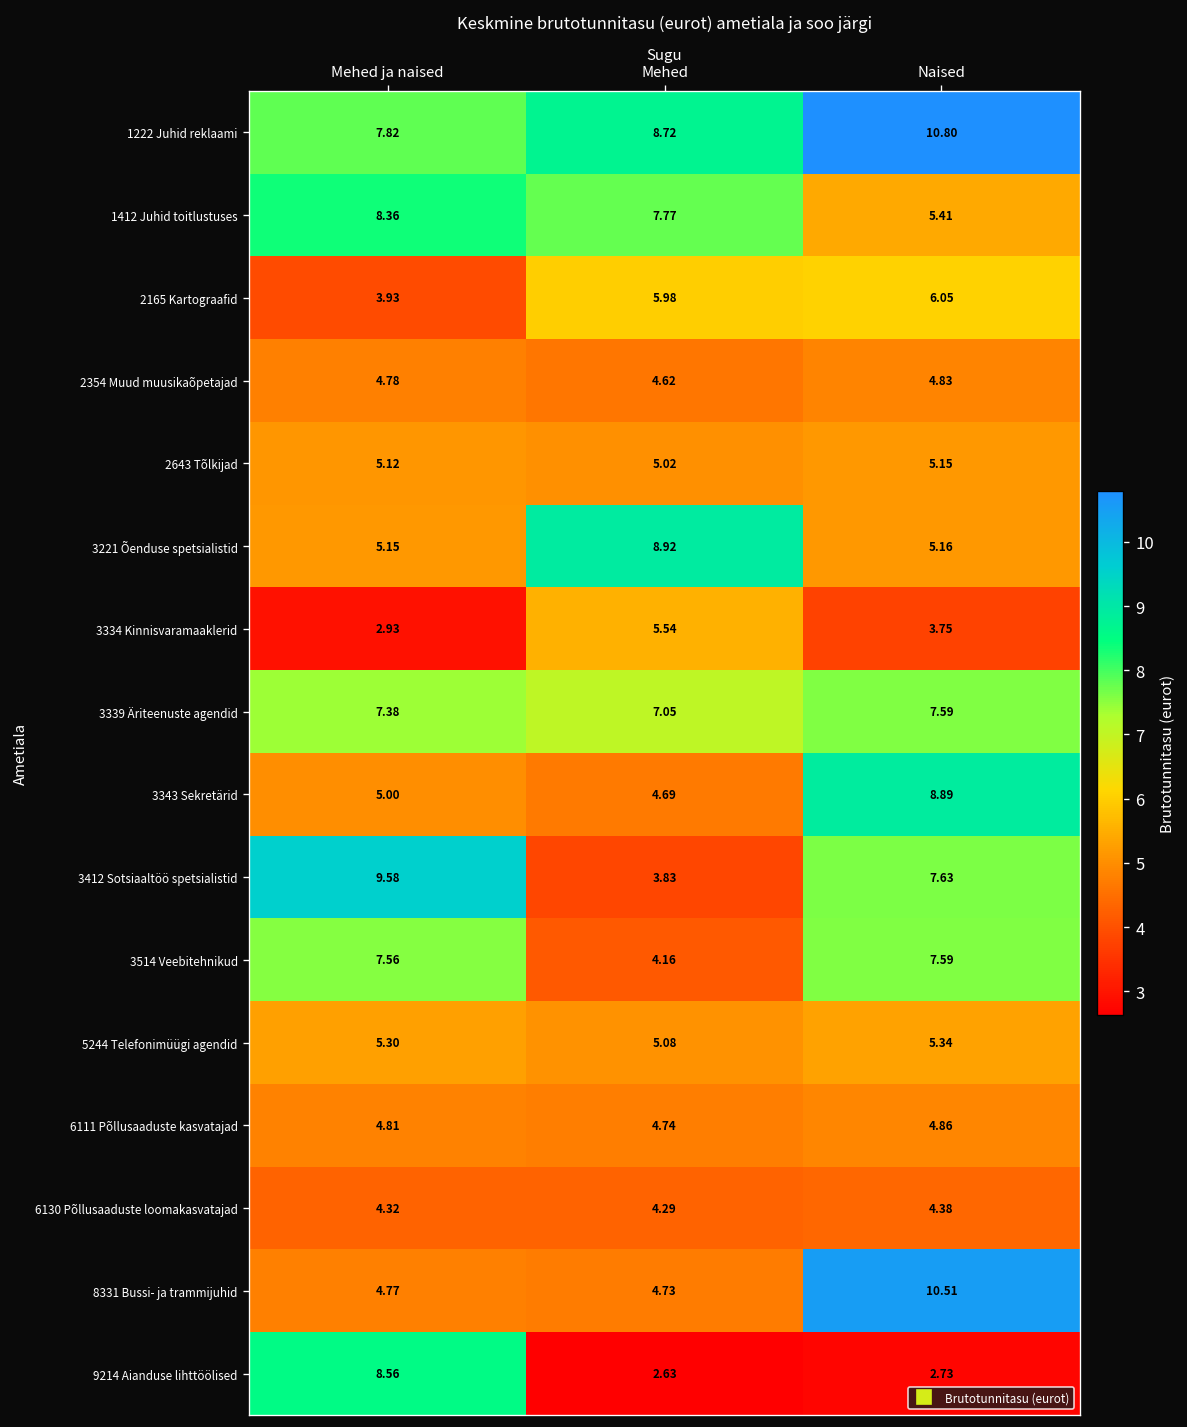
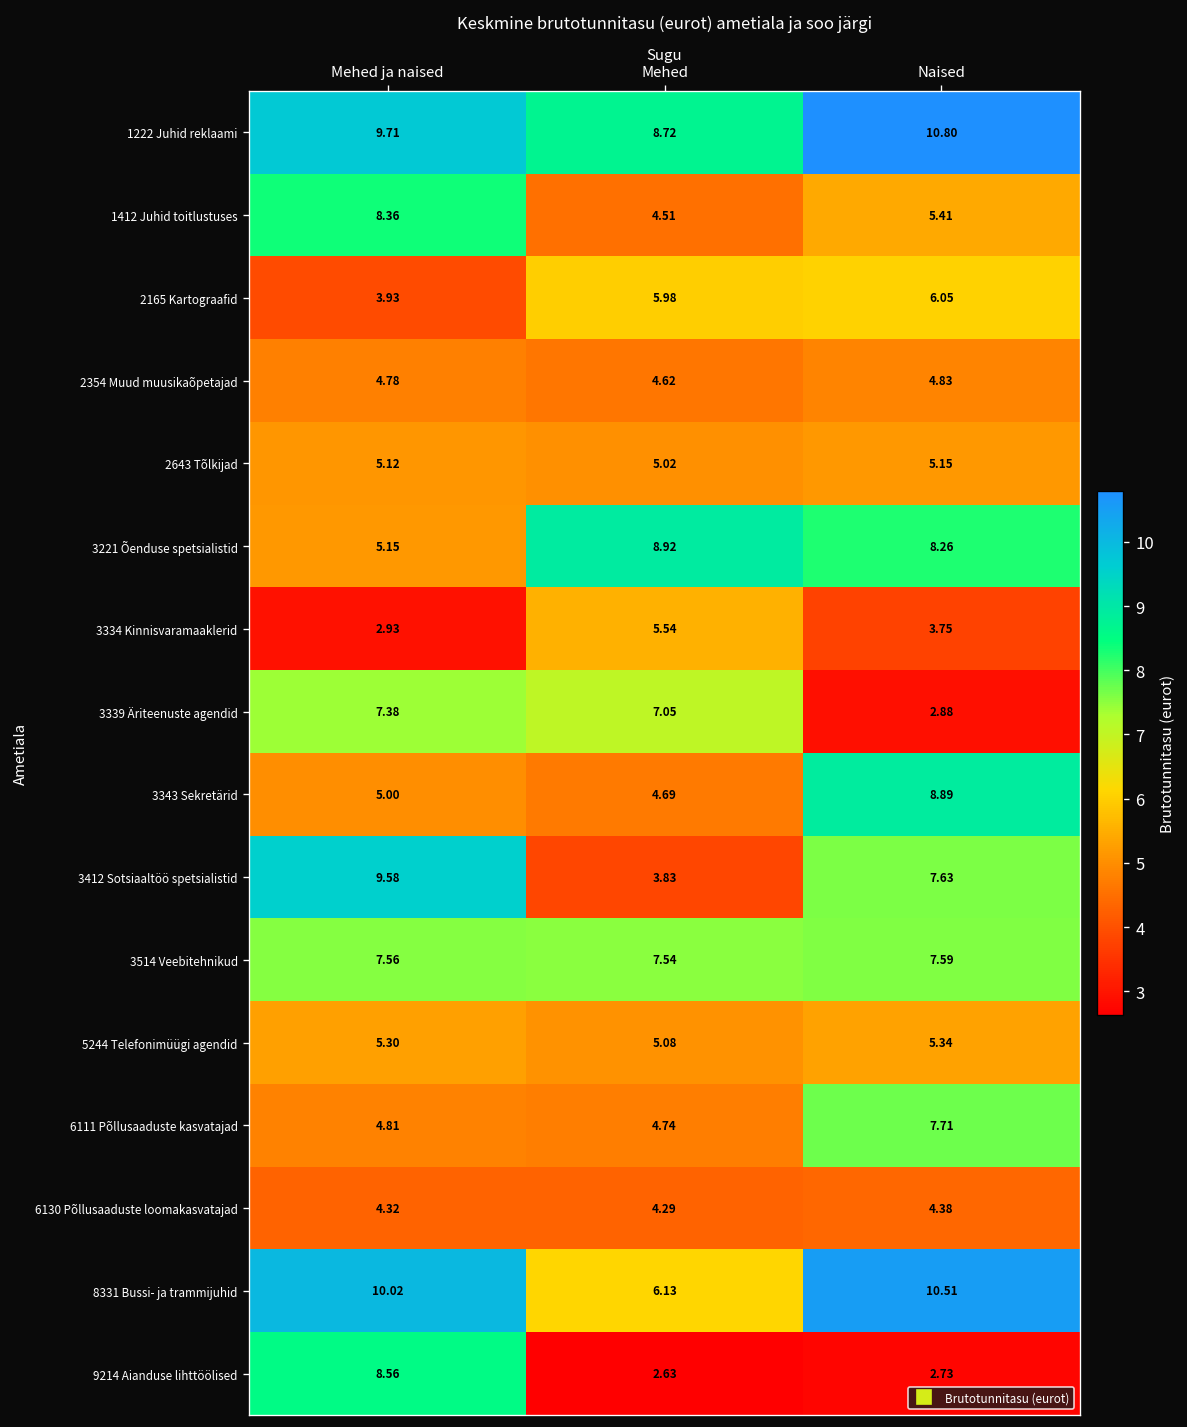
1222 Juhid reklaami, Mehed ja naised: 7.82 -> 9.71
1412 Juhid toitlustuses, Mehed: 7.77 -> 4.51
3221 Õenduse spetsialistid, Naised: 5.16 -> 8.26
3339 Äriteenuste agendid, Naised: 7.59 -> 2.88
3514 Veebitehnikud, Mehed: 4.16 -> 7.54
6111 Põllusaaduste kasvatajad, Naised: 4.86 -> 7.71
8331 Bussi- ja trammijuhid, Mehed ja naised: 4.77 -> 10.02
8331 Bussi- ja trammijuhid, Mehed: 4.73 -> 6.13
